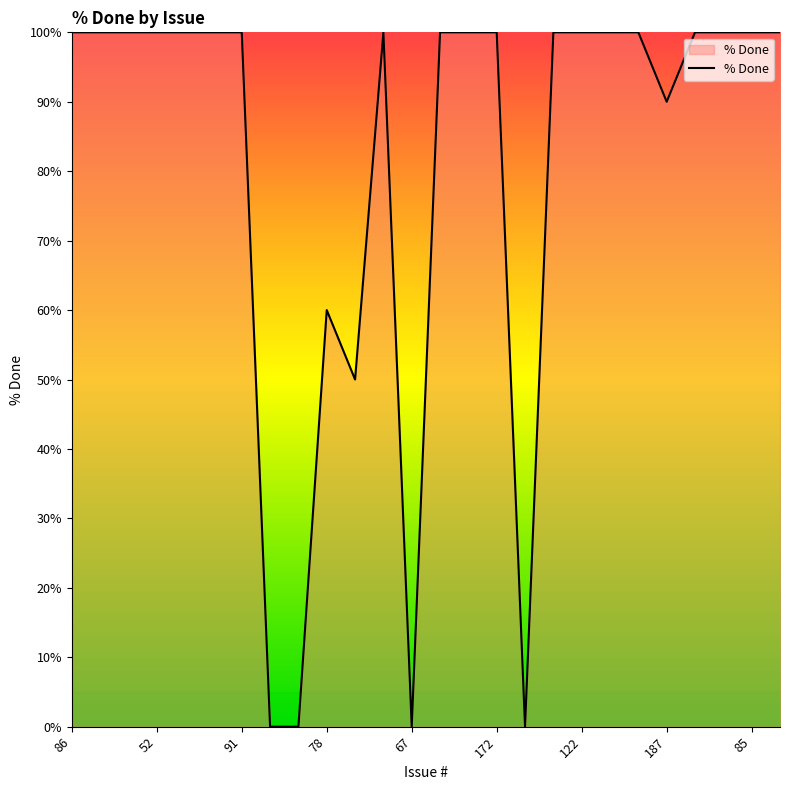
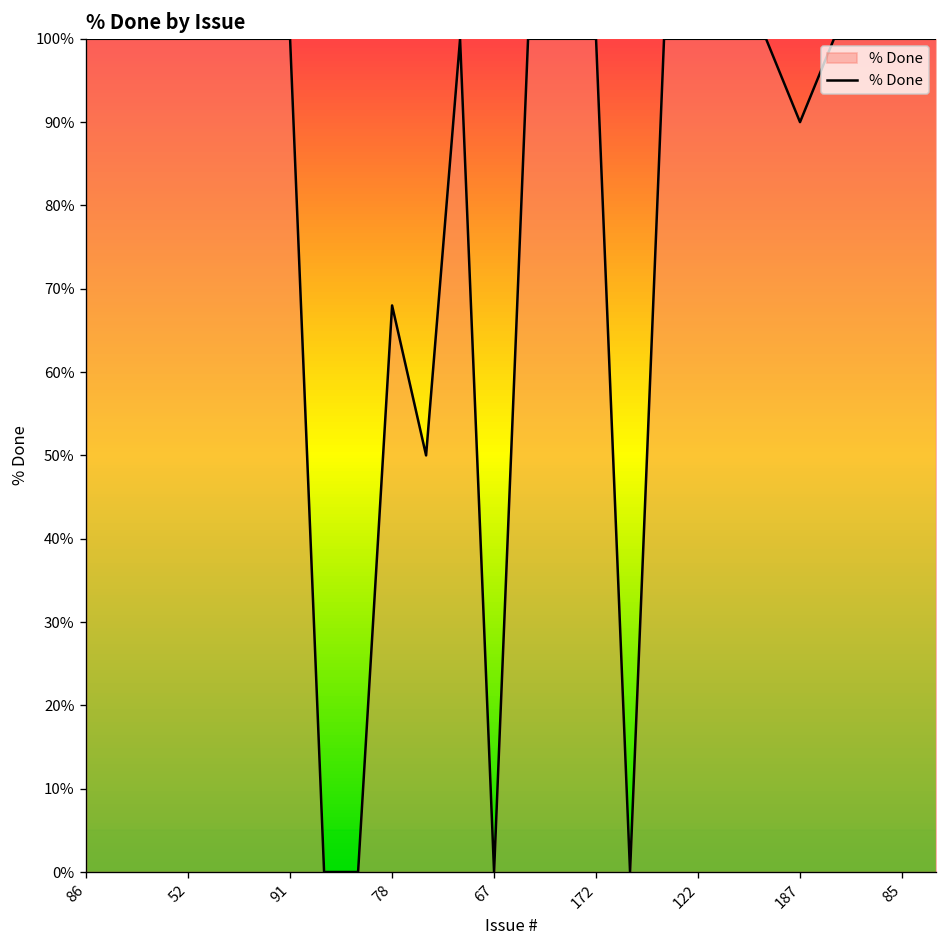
78: 60% -> 68%
